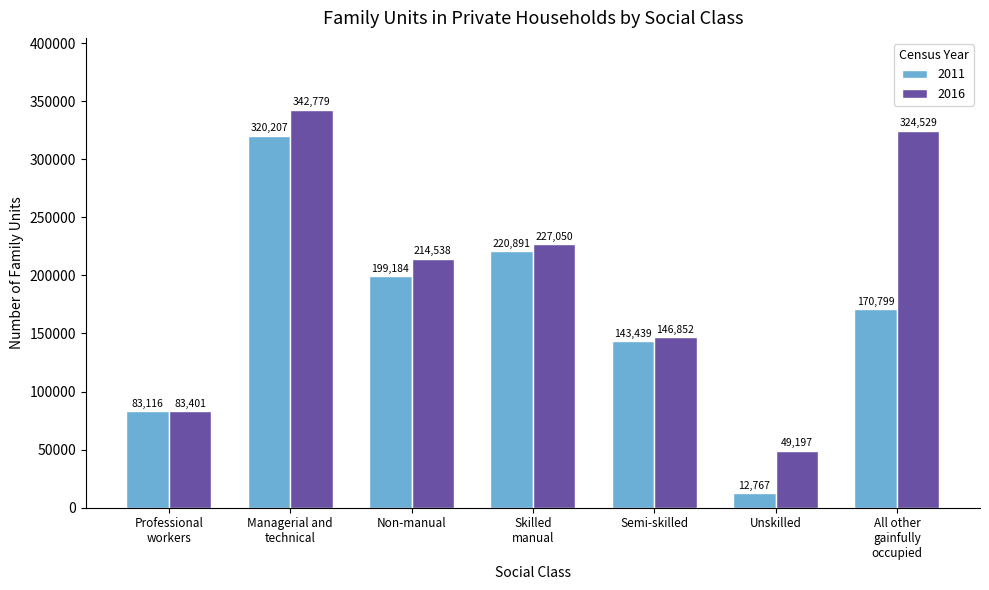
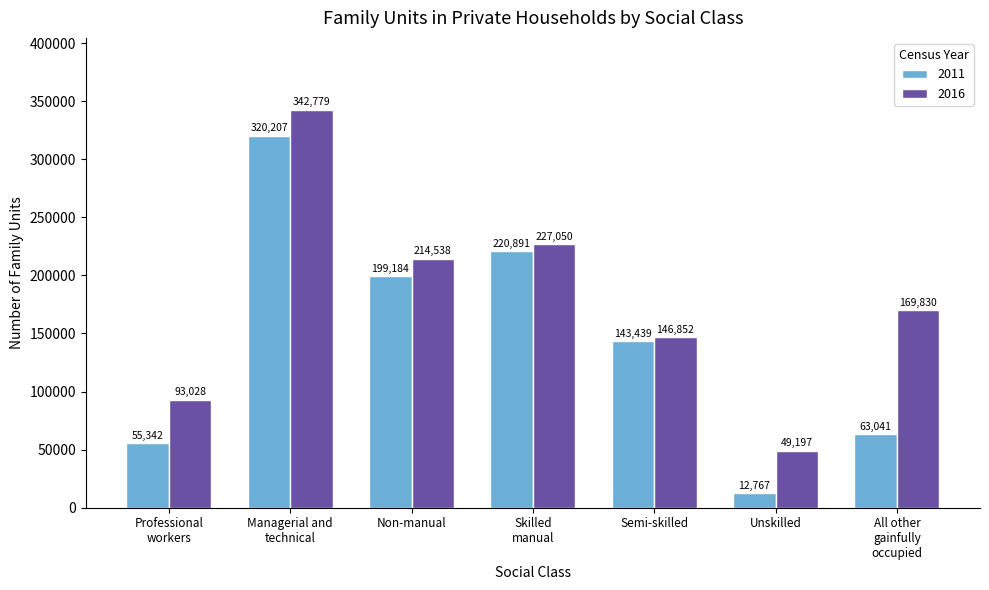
2011, Professional workers: 83,116 -> 55,342
2016, Professional workers: 83,401 -> 93,028
2011, All other gainfully occupied: 170,799 -> 63,041
2016, All other gainfully occupied: 324,529 -> 169,830
